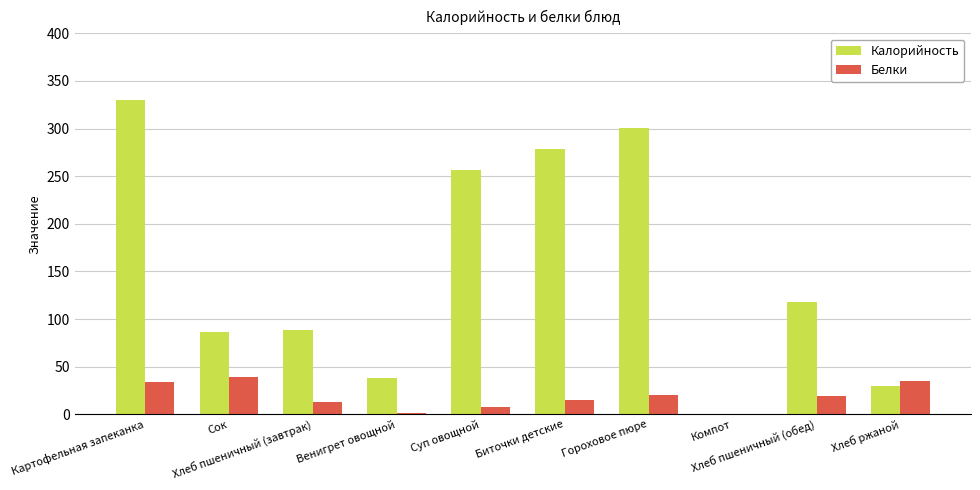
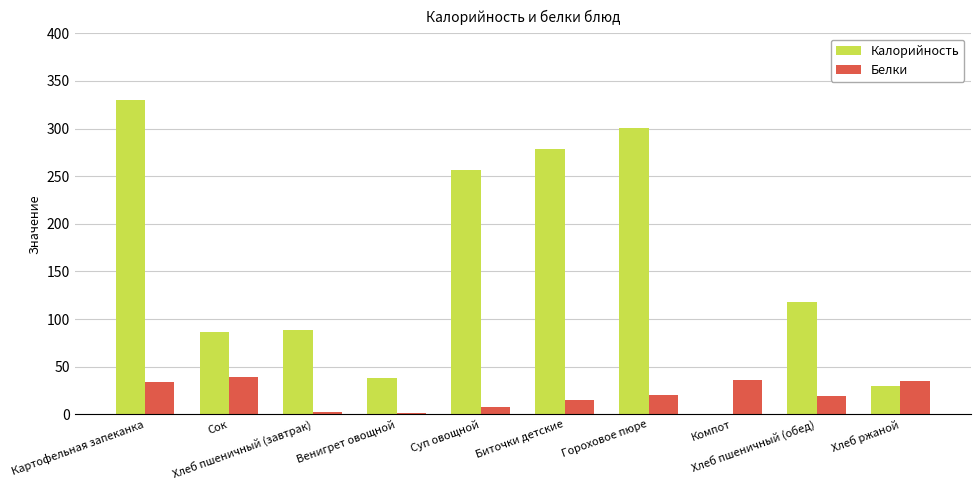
Белки, Хлеб пшеничный (завтрак): 10 -> 0
Белки, Компот: 0 -> 40
